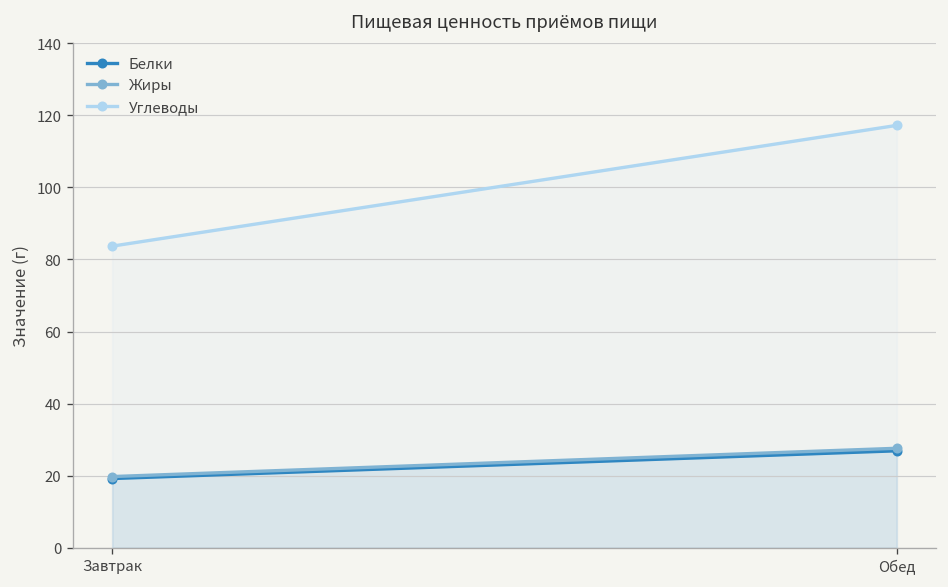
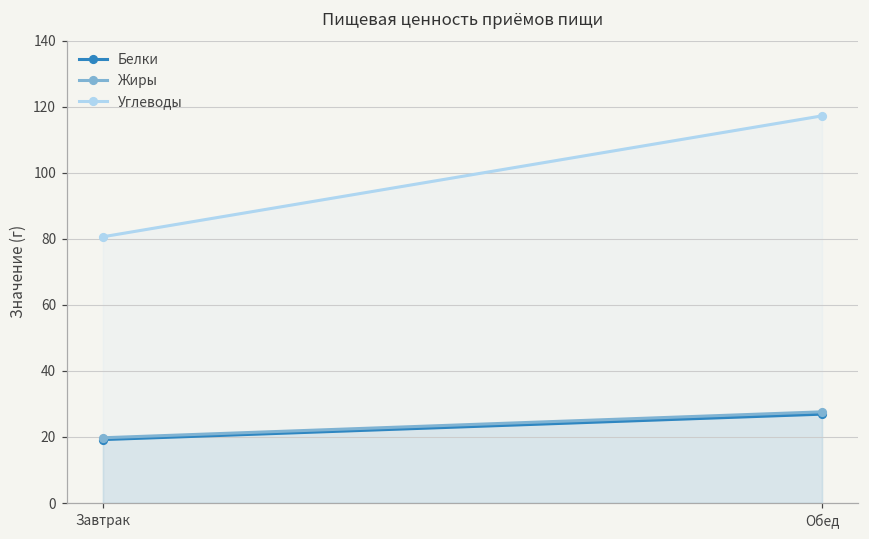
Углеводы, Завтрак: 84 -> 81
